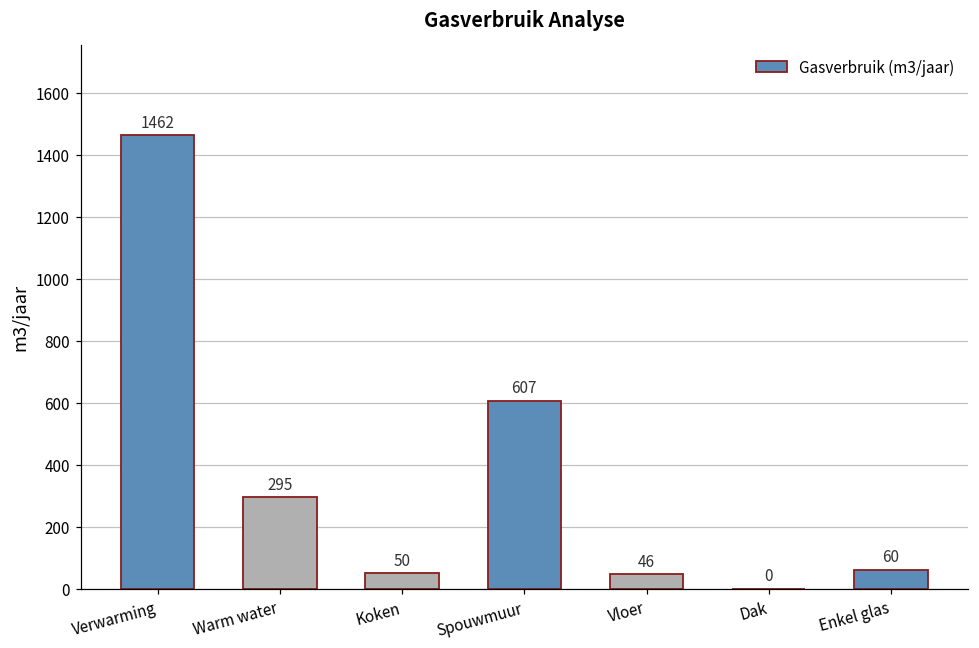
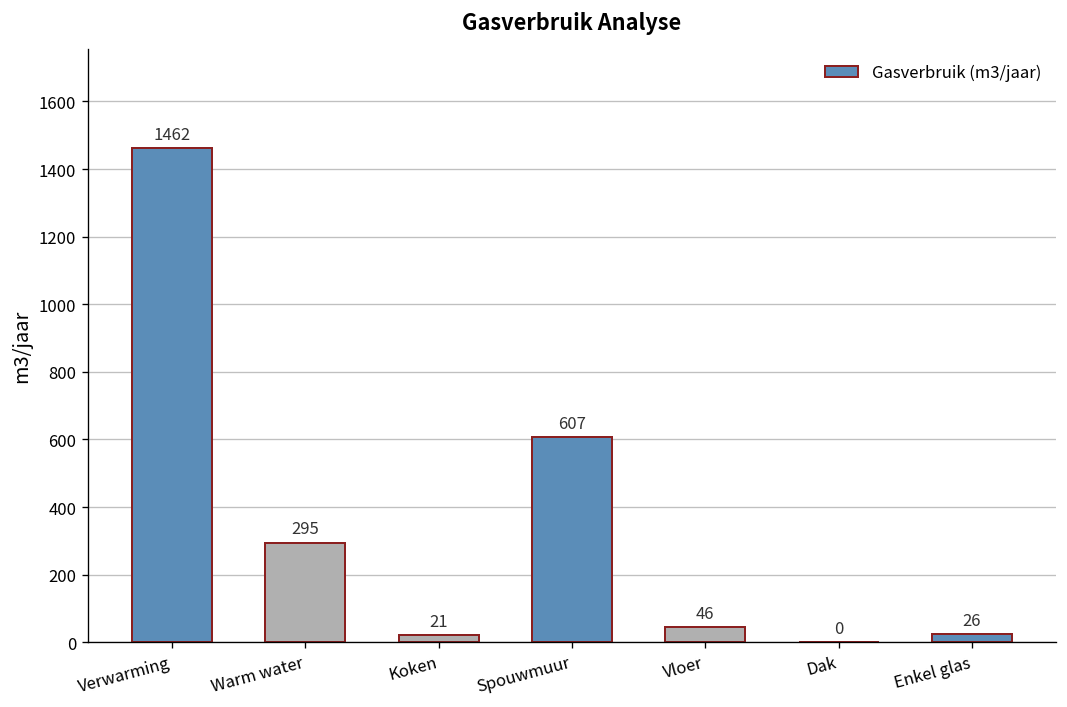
Koken: 50 -> 21
Enkel glas: 60 -> 26
